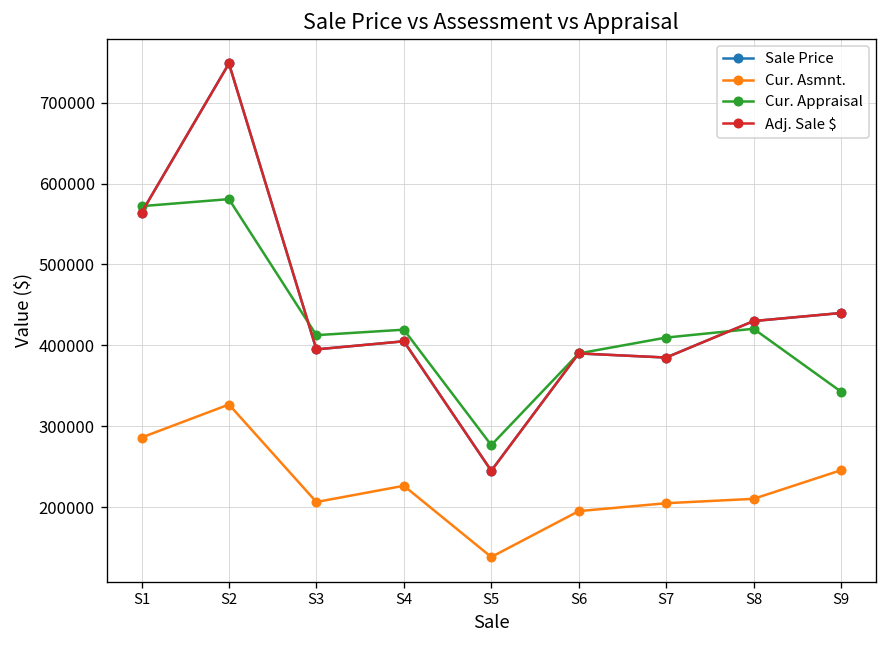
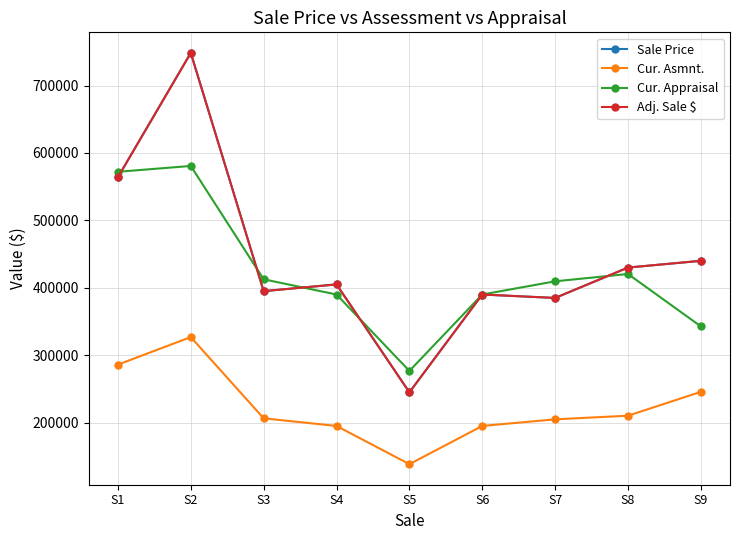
Cur. Asmnt., S4: 230000 -> 200000
Cur. Appraisal, S4: 420000 -> 390000
